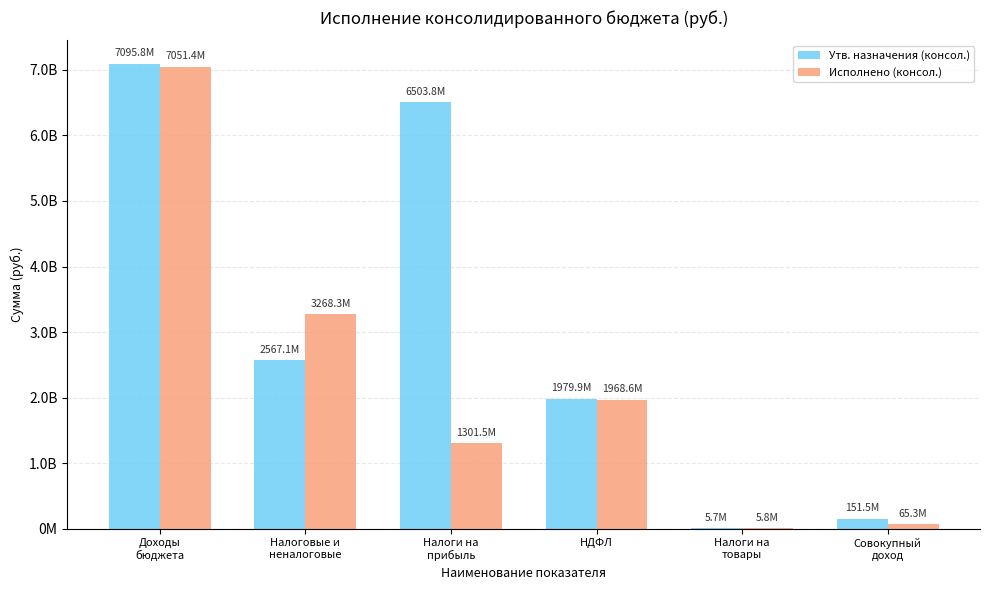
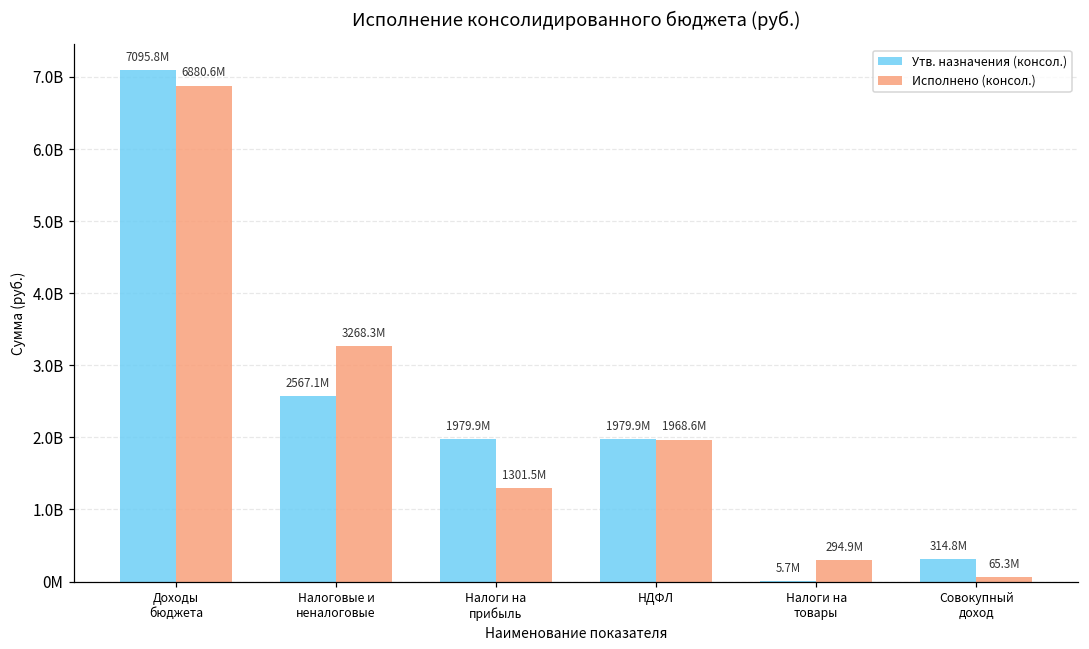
Исполнено (консол.), Доходы бюджета: 7051.4M -> 6880.6M
Утв. назначения (консол.), Налоги на прибыль: 6503.8M -> 1979.9M
Исполнено (консол.), Налоги на товары: 5.8M -> 294.9M
Утв. назначения (консол.), Совокупный доход: 151.5M -> 314.8M
